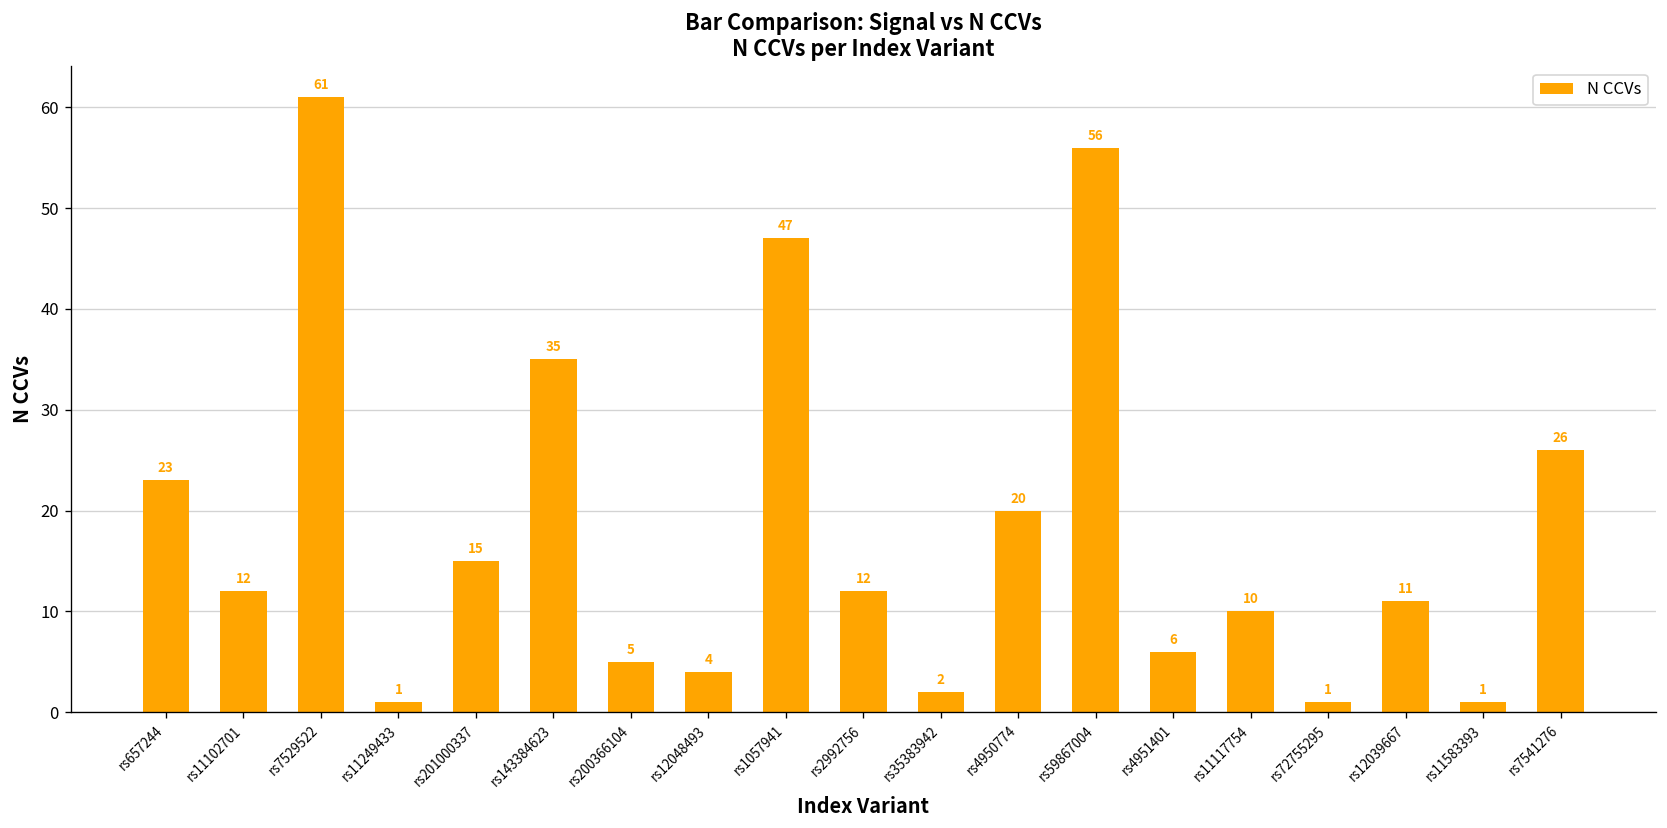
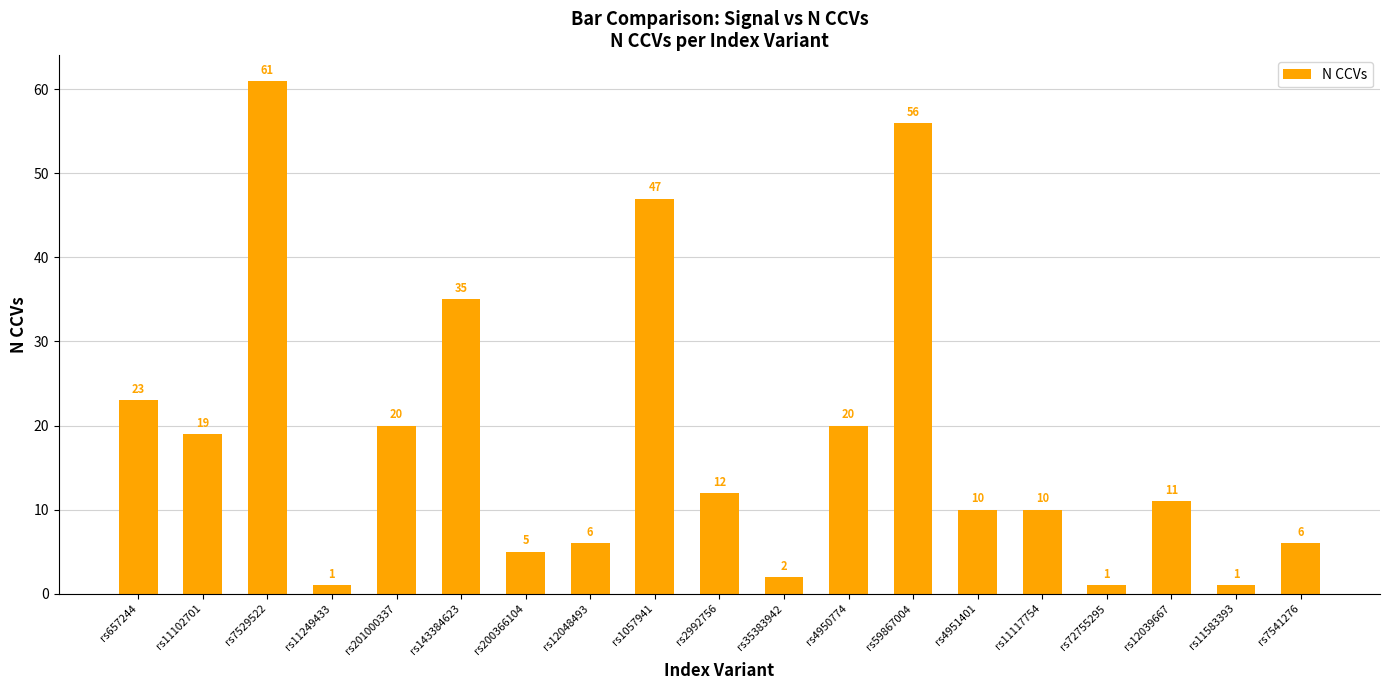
rs11102701: 12 -> 19
rs201000337: 15 -> 20
rs12048493: 4 -> 6
rs4951401: 6 -> 10
rs7541276: 26 -> 6
